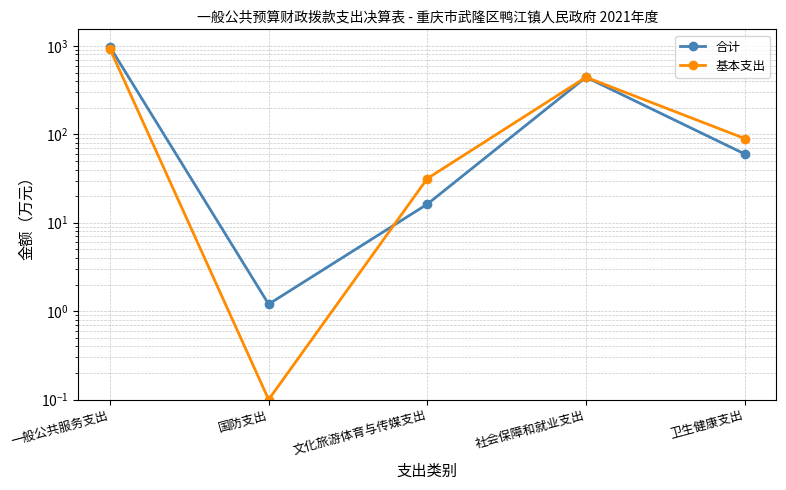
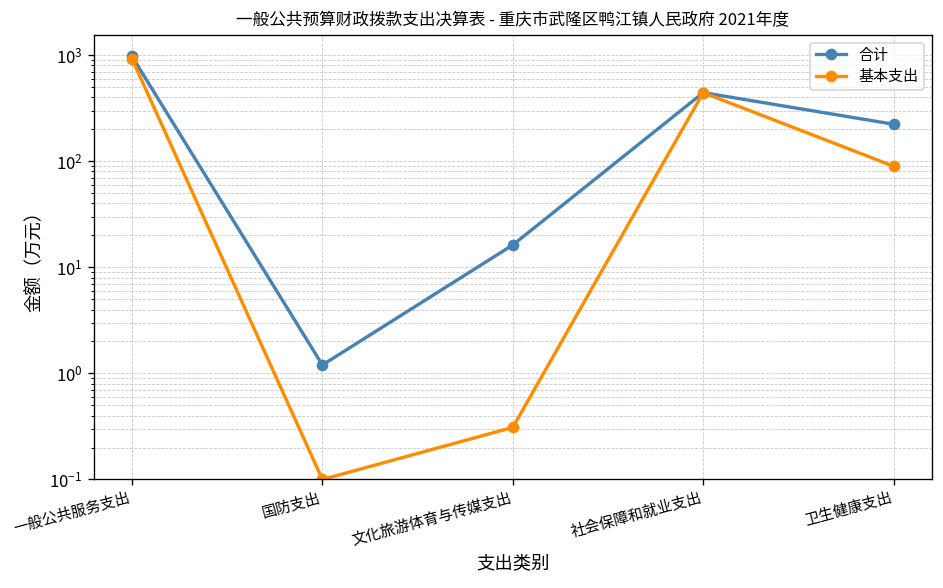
基本支出, 文化旅游体育与传媒支出: 32 -> 0.31
合计, 卫生健康支出: 60 -> 220
